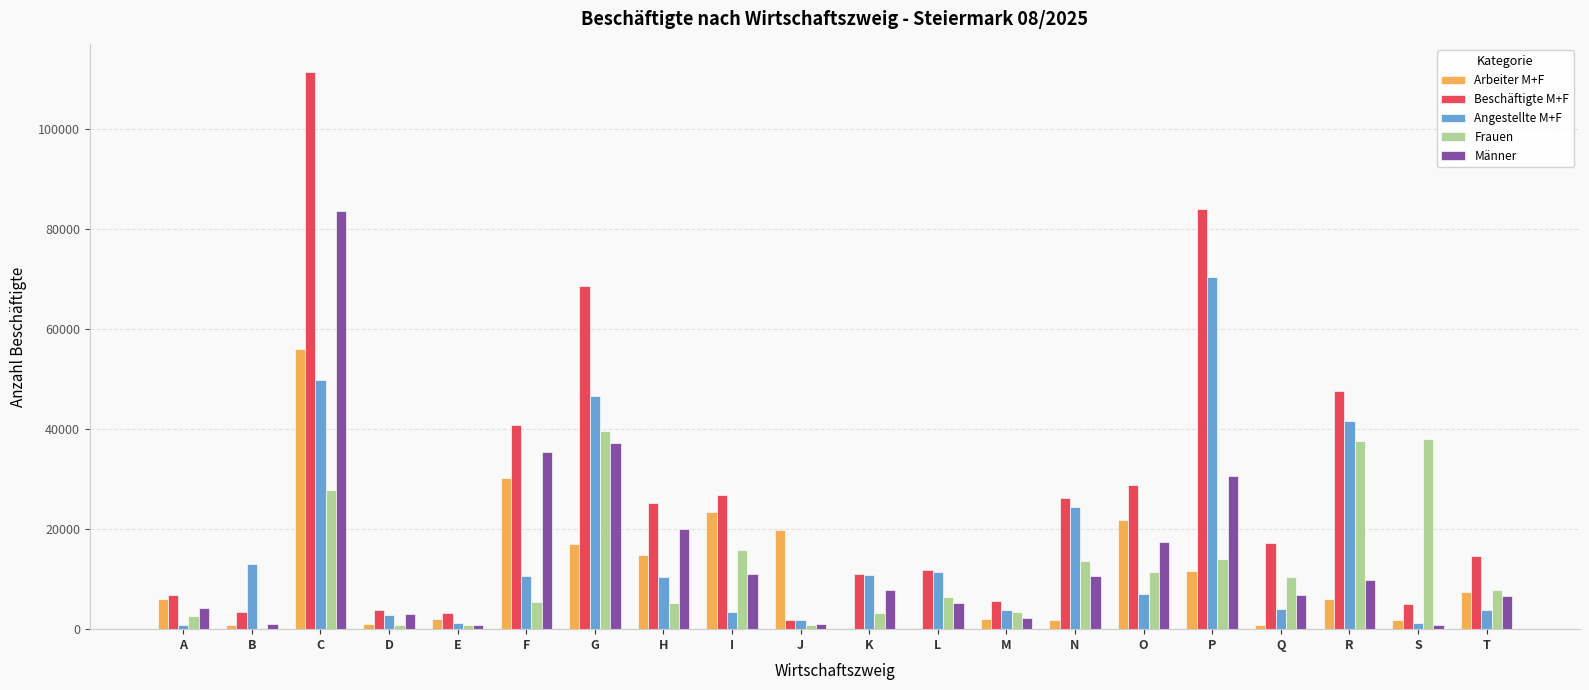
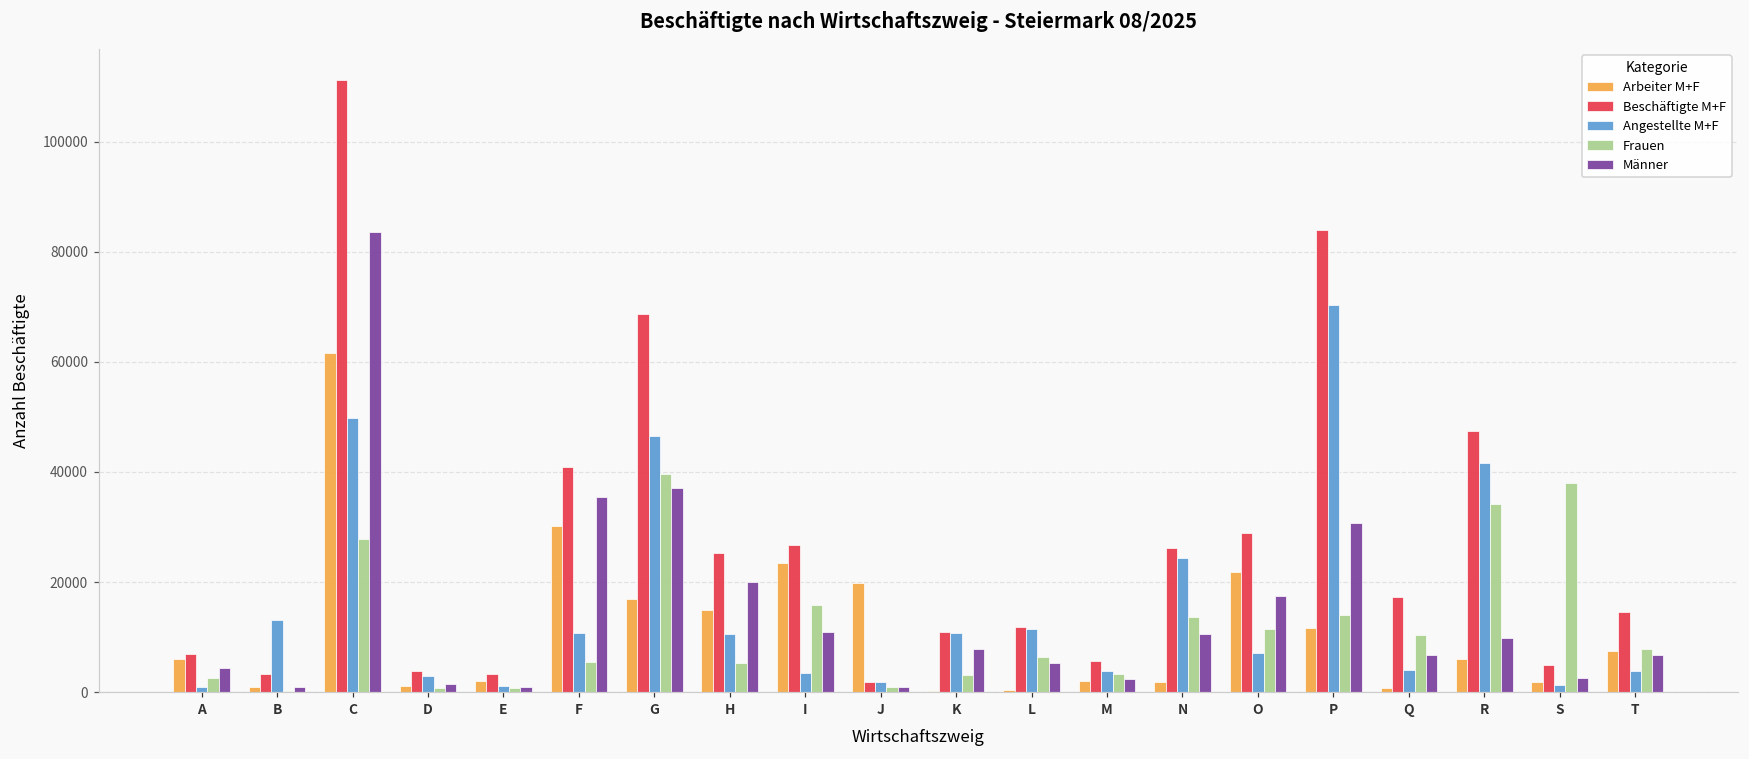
Arbeiter M+F, C: 56000 -> 62000
Männer, D: 3000 -> 1000
Frauen, R: 38000 -> 34000
Männer, S: 1000 -> 3000
